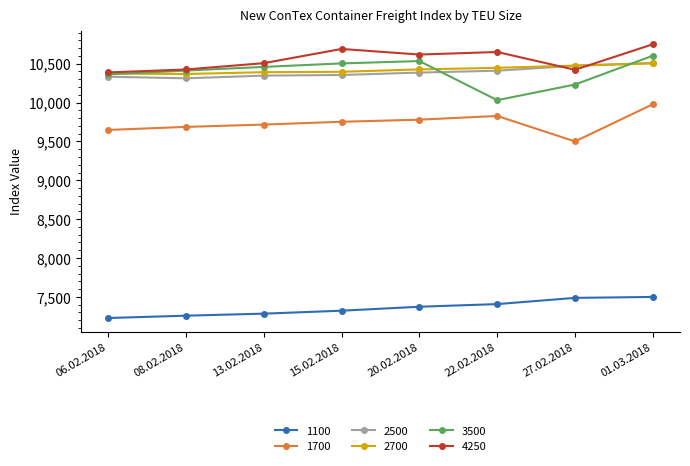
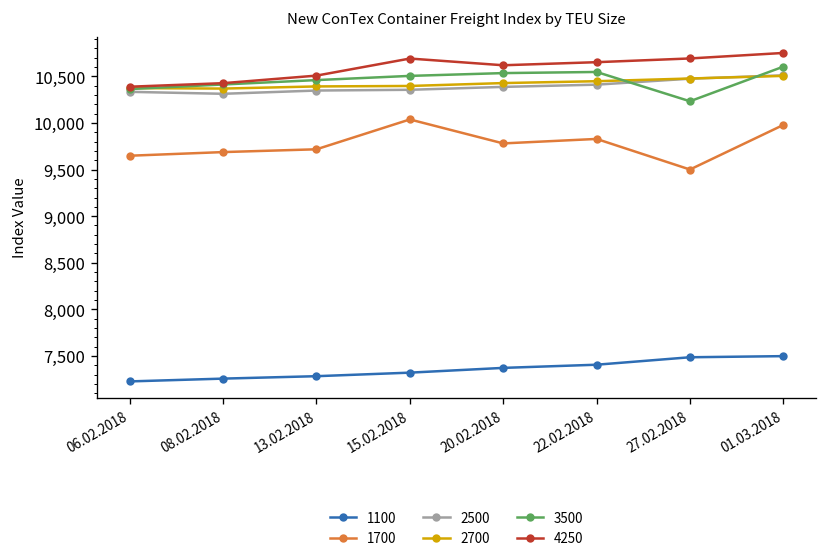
1700, 15.02.2018: 9,800 -> 10,000
3500, 22.02.2018: 10,000 -> 10,500
4250, 27.02.2018: 10,400 -> 10,700
